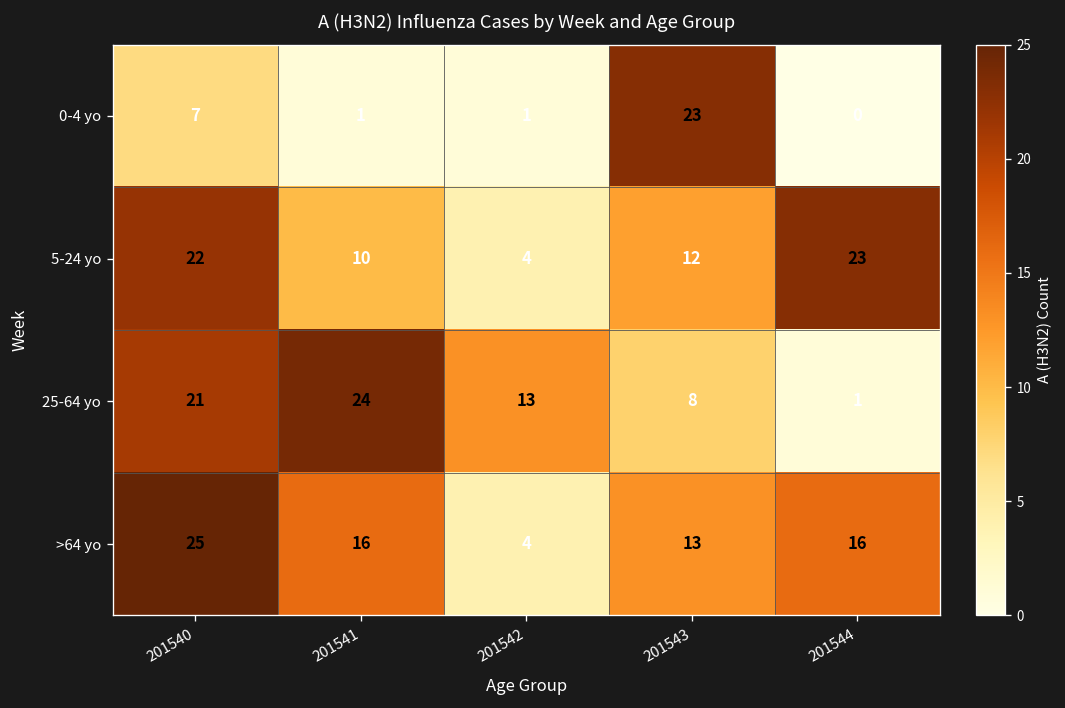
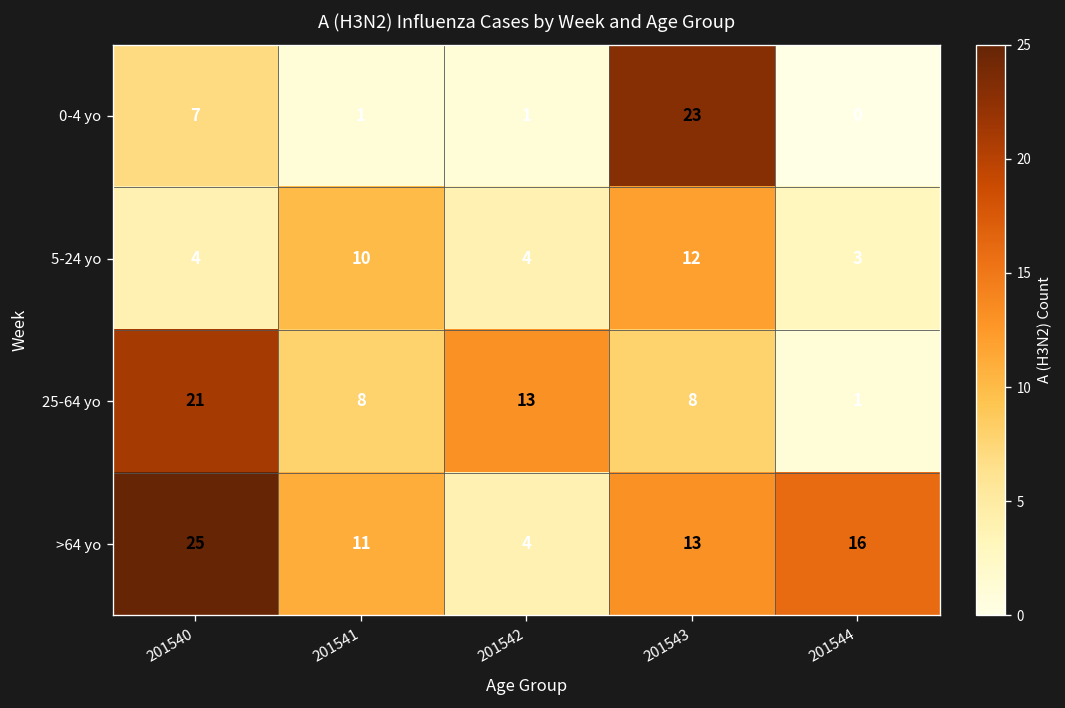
5-24 yo, 201540: 22 -> 4
5-24 yo, 201544: 23 -> 3
25-64 yo, 201541: 24 -> 8
>64 yo, 201541: 16 -> 11
